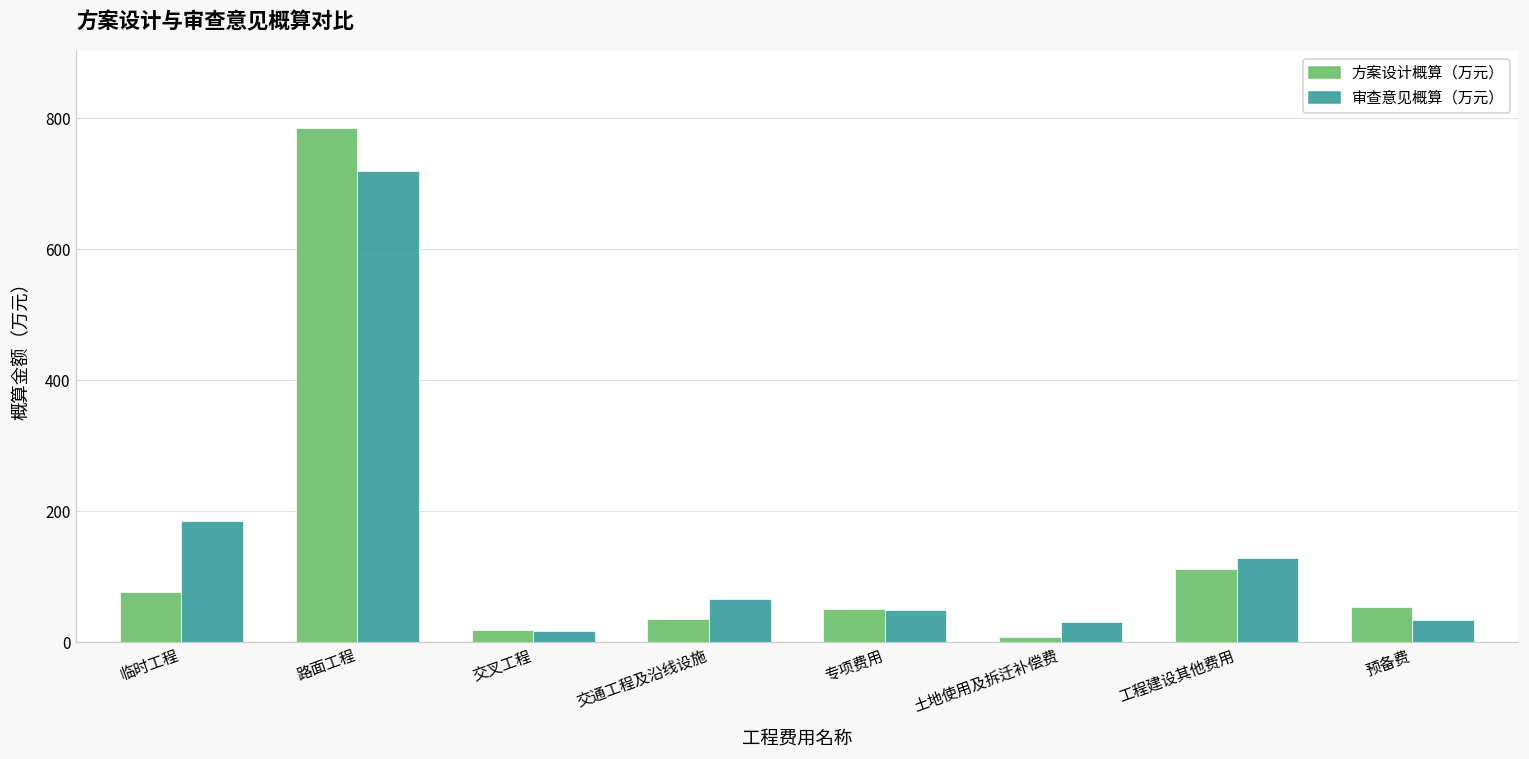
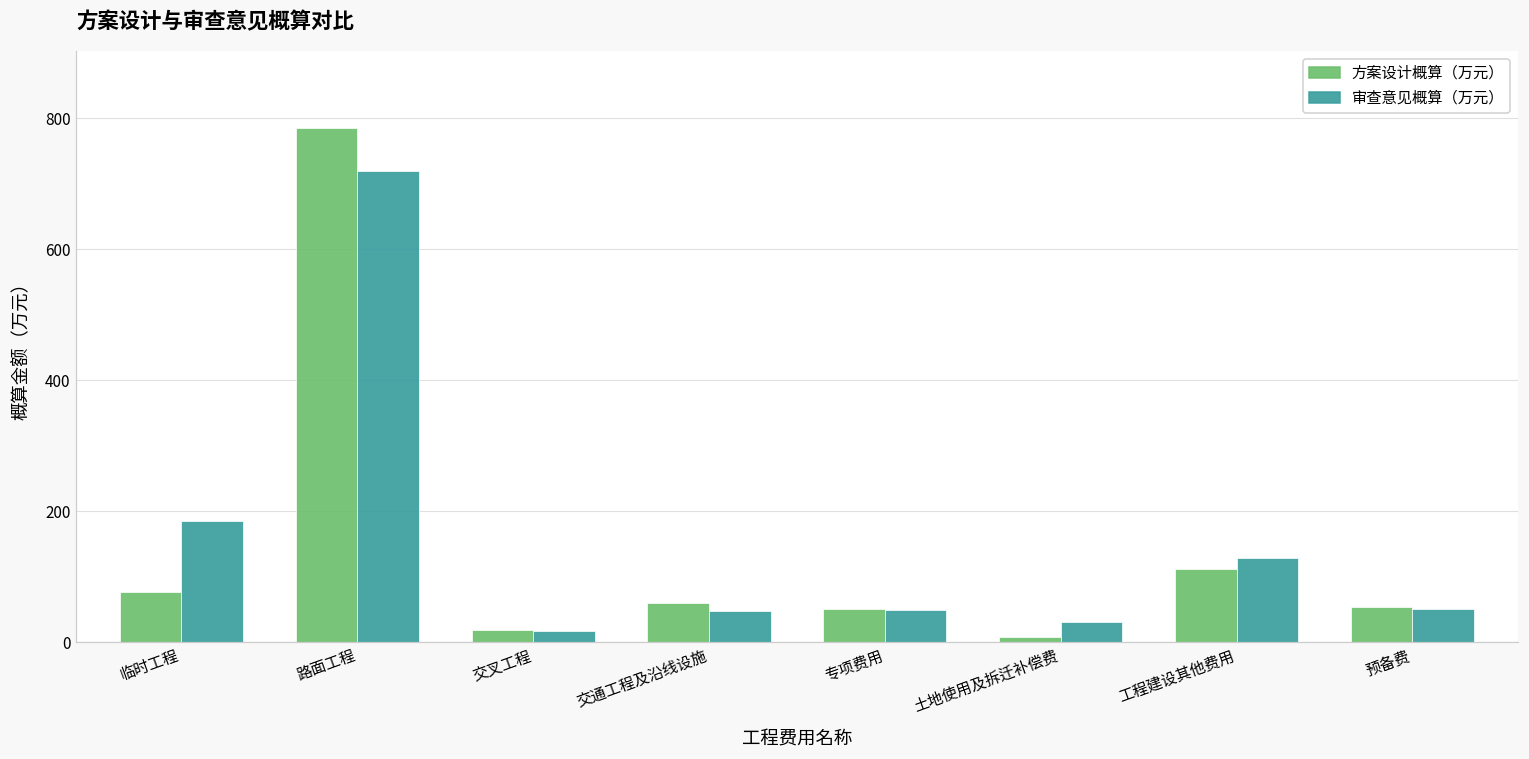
方案设计概算（万元）, 交通工程及沿线设施: 30 -> 60
审查意见概算（万元）, 交通工程及沿线设施: 70 -> 50
审查意见概算（万元）, 预备费: 30 -> 50
